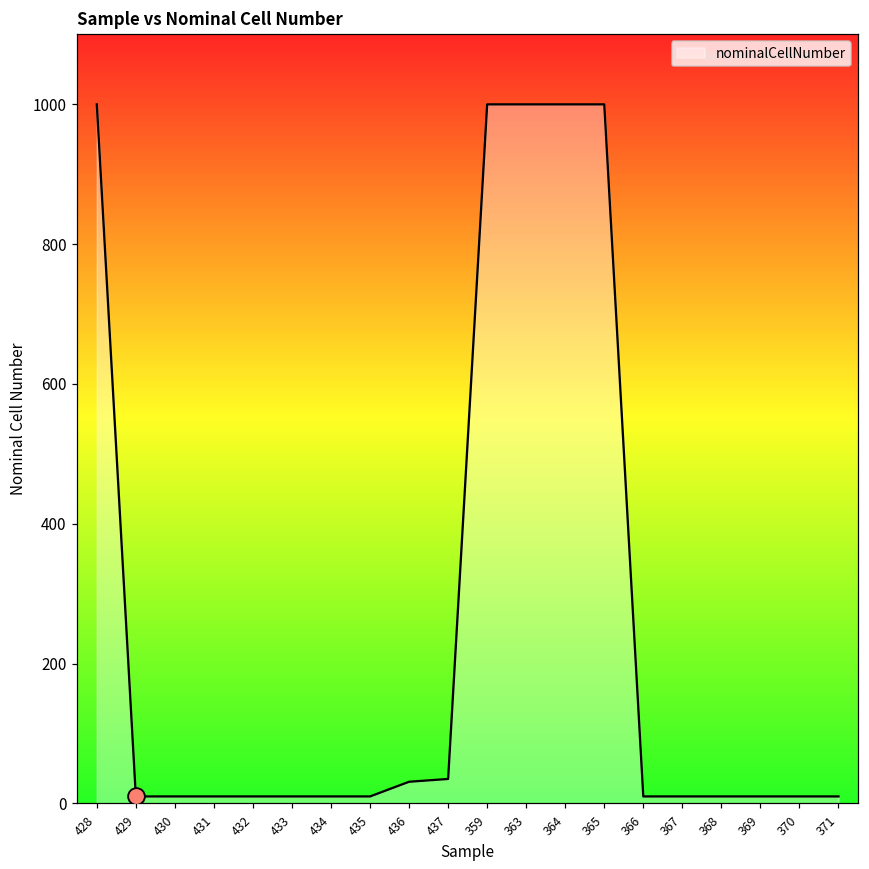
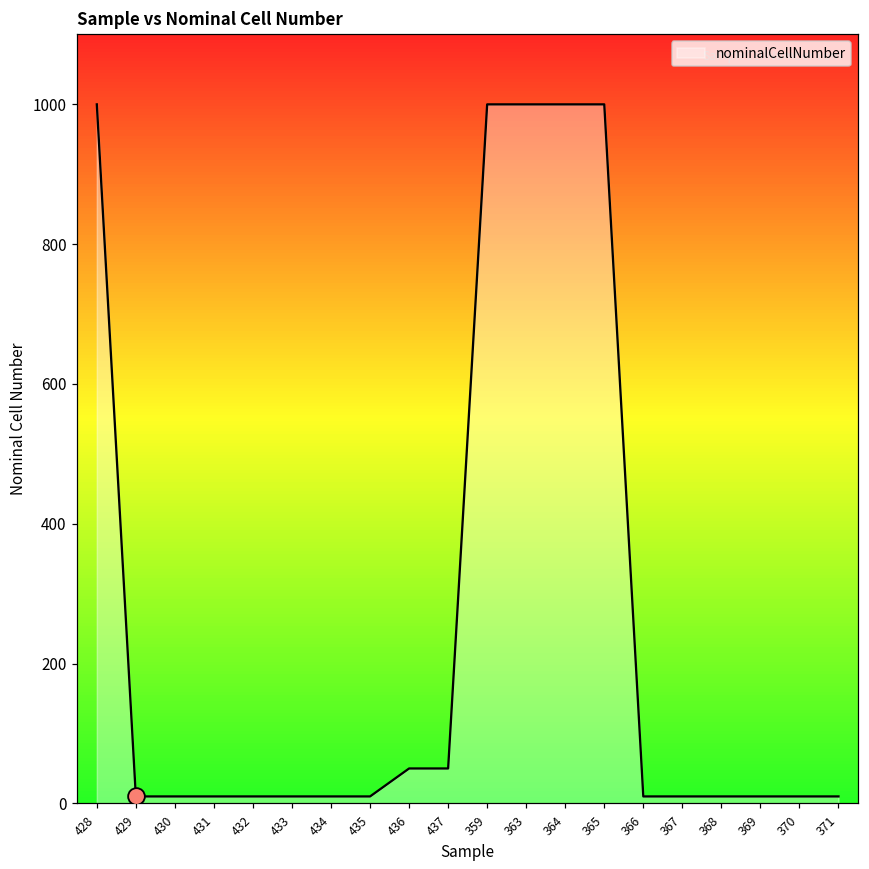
nominalCellNumber, 436: 30 -> 50
nominalCellNumber, 437: 40 -> 50
